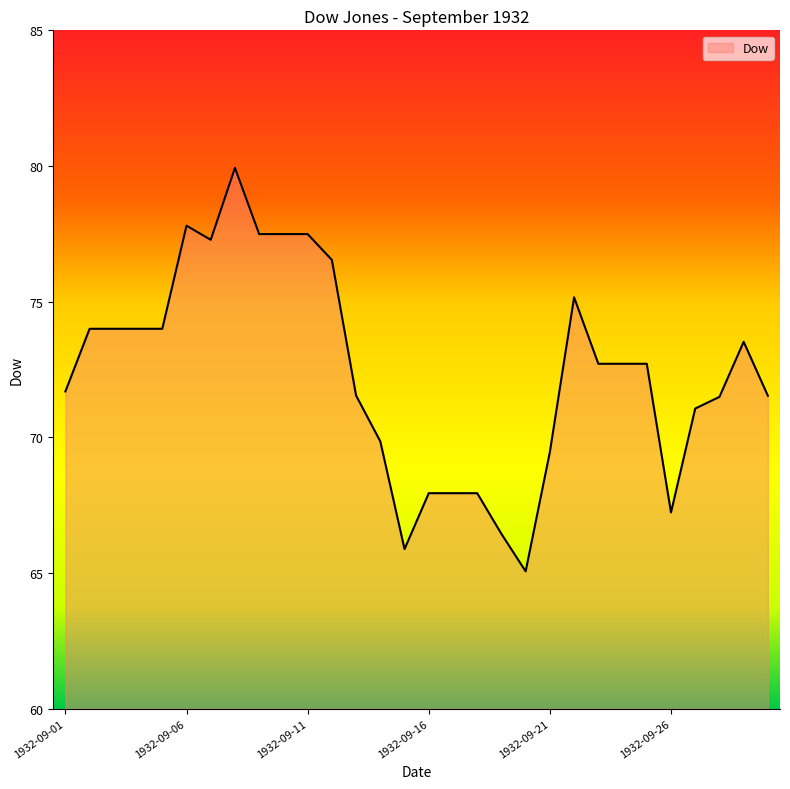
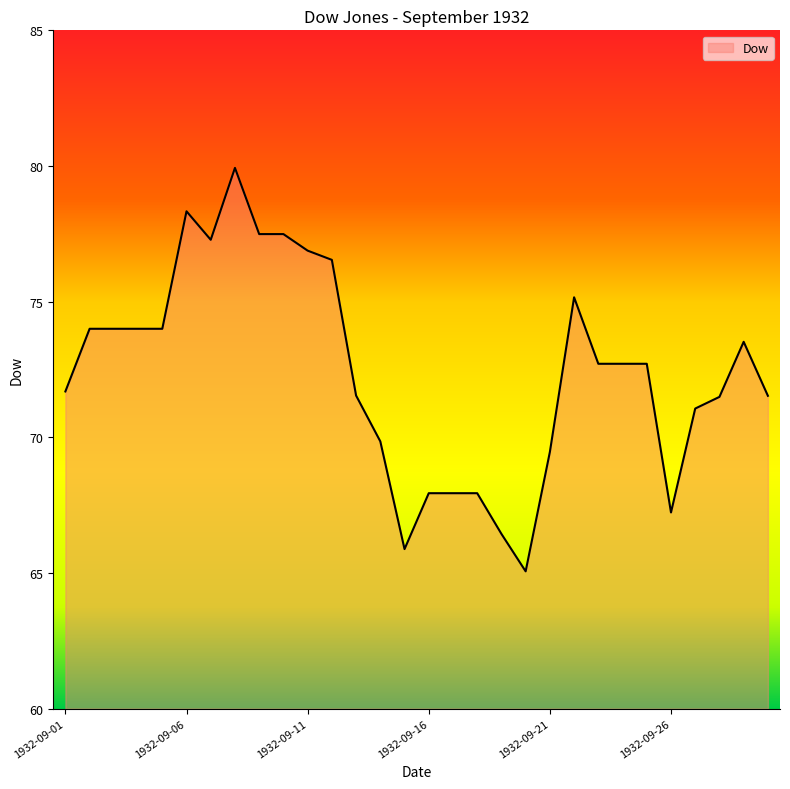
1932-09-06: 77.8 -> 78.3
1932-09-11: 77.5 -> 76.9
